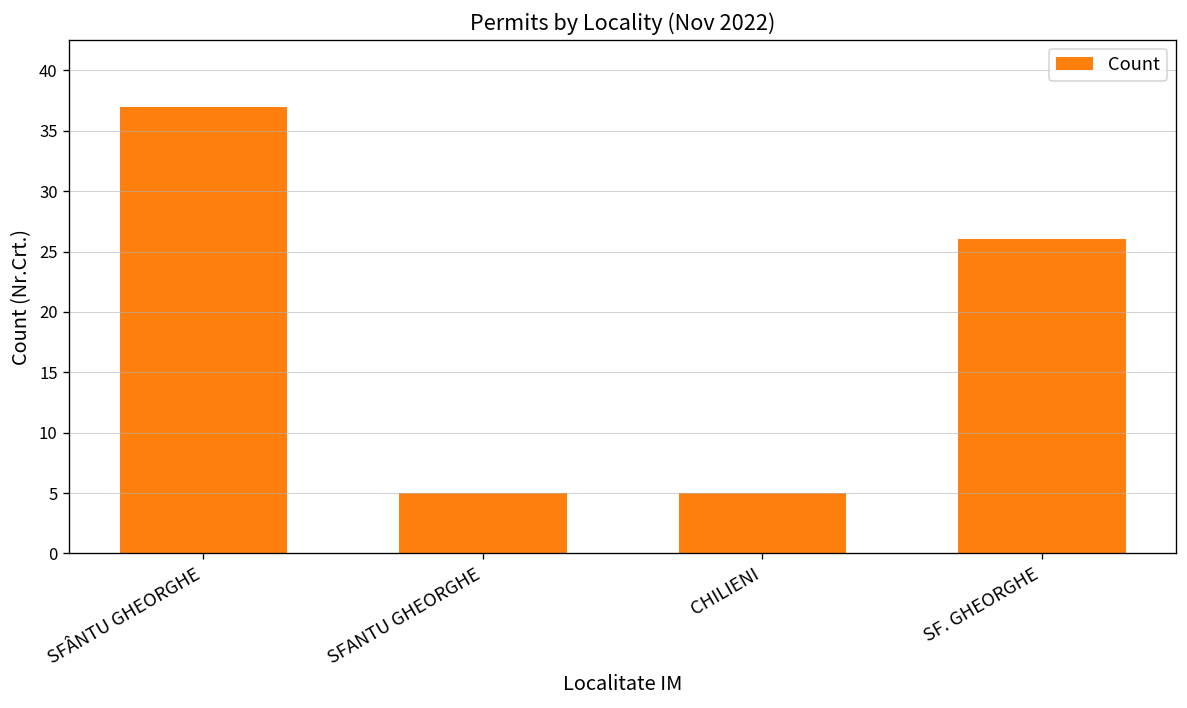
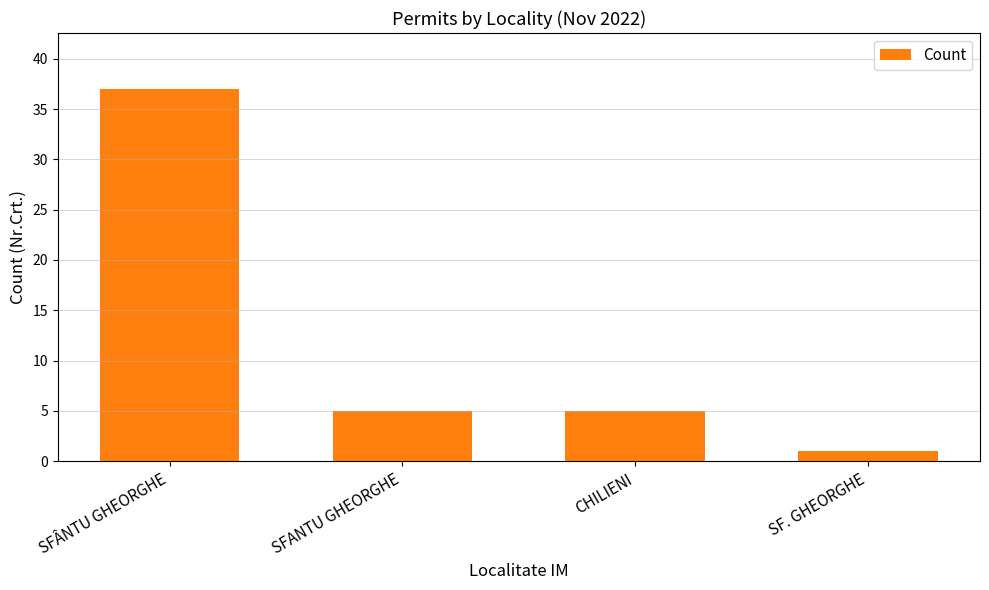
SF. GHEORGHE: 26 -> 1
